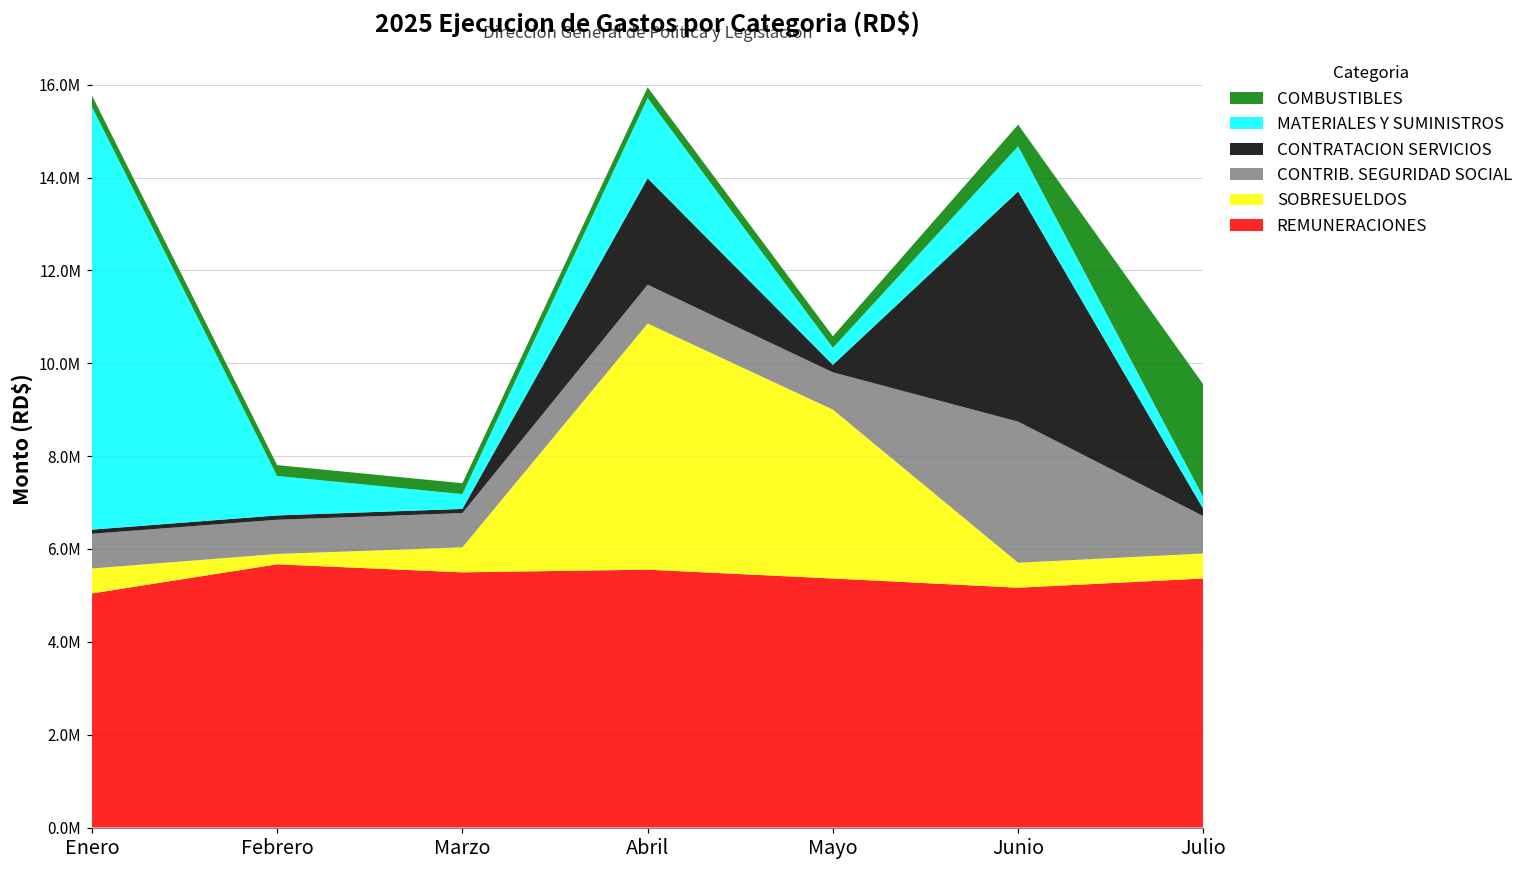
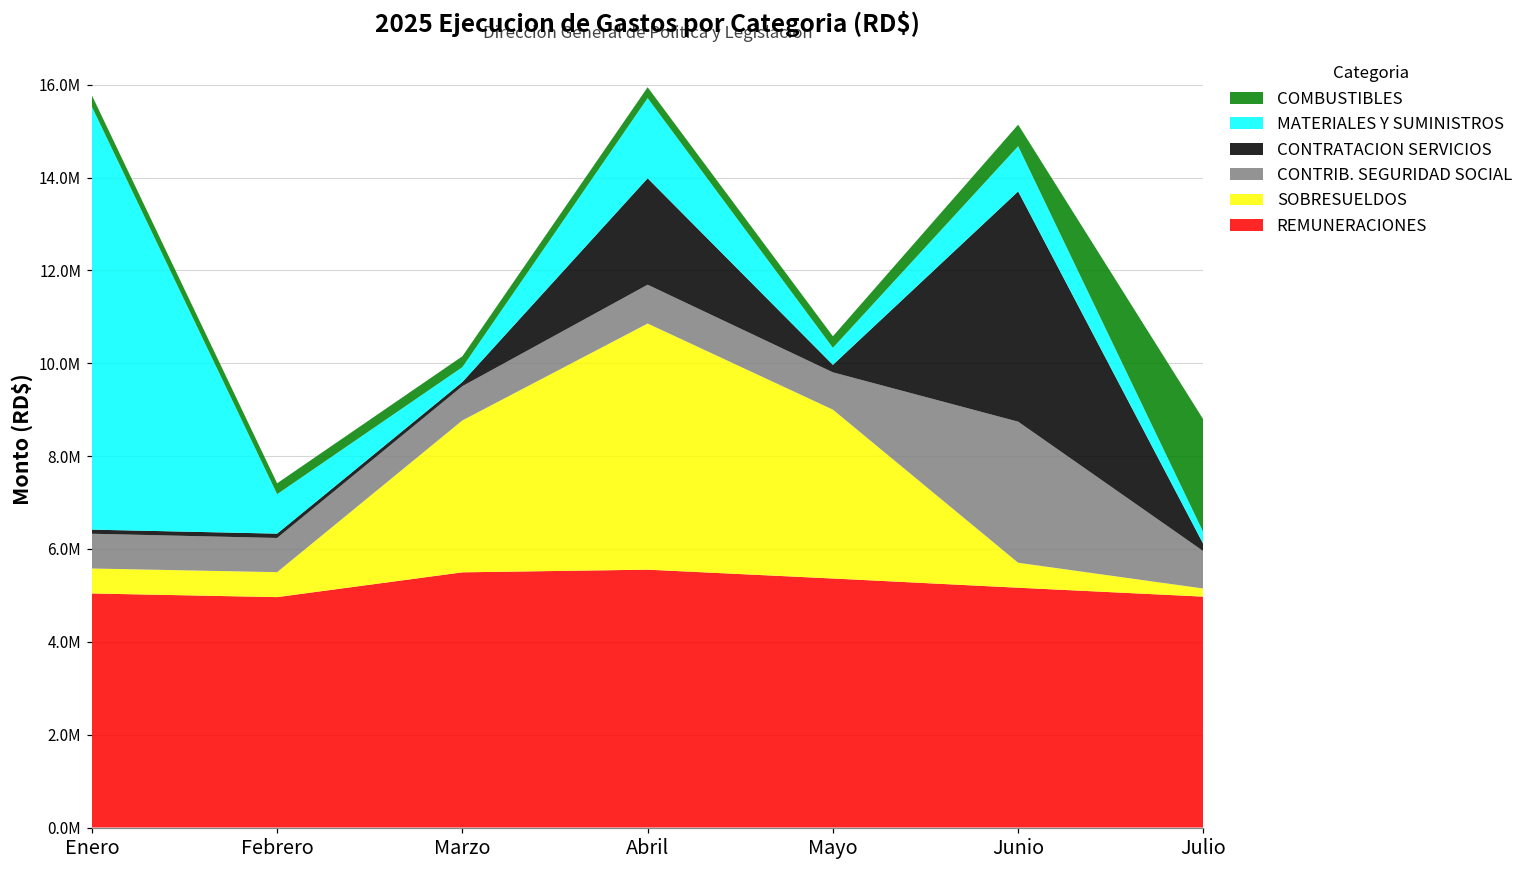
REMUNERACIONES, Febrero: 5700000 -> 5000000
SOBRESUELDOS, Febrero: 200000 -> 500000
SOBRESUELDOS, Marzo: 500000 -> 3300000
REMUNERACIONES, Julio: 5400000 -> 5000000
SOBRESUELDOS, Julio: 500000 -> 200000
